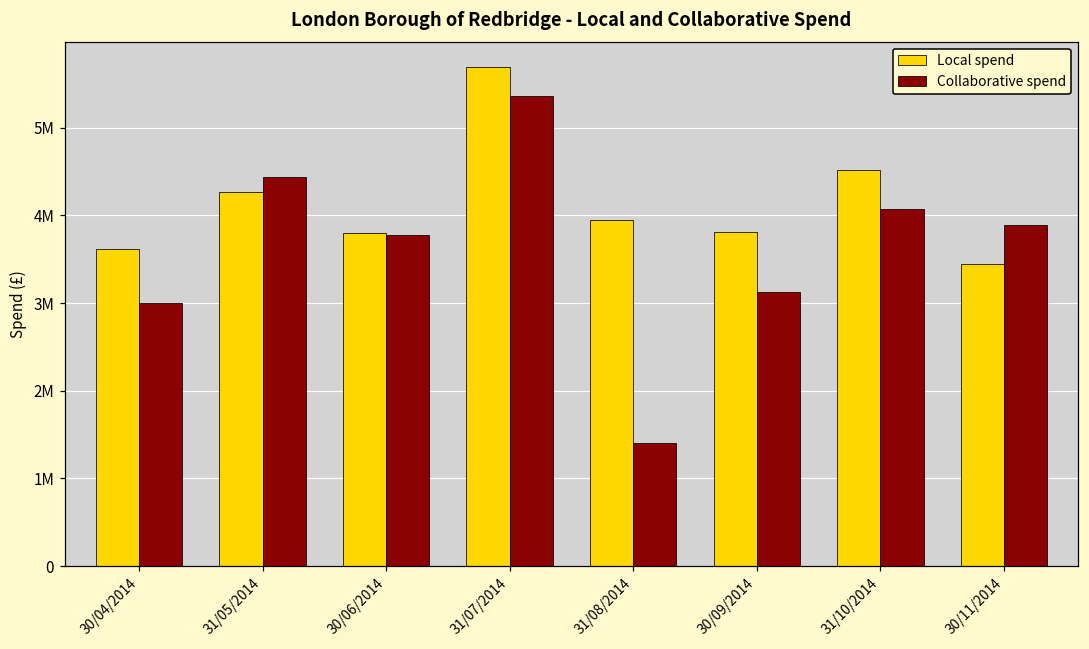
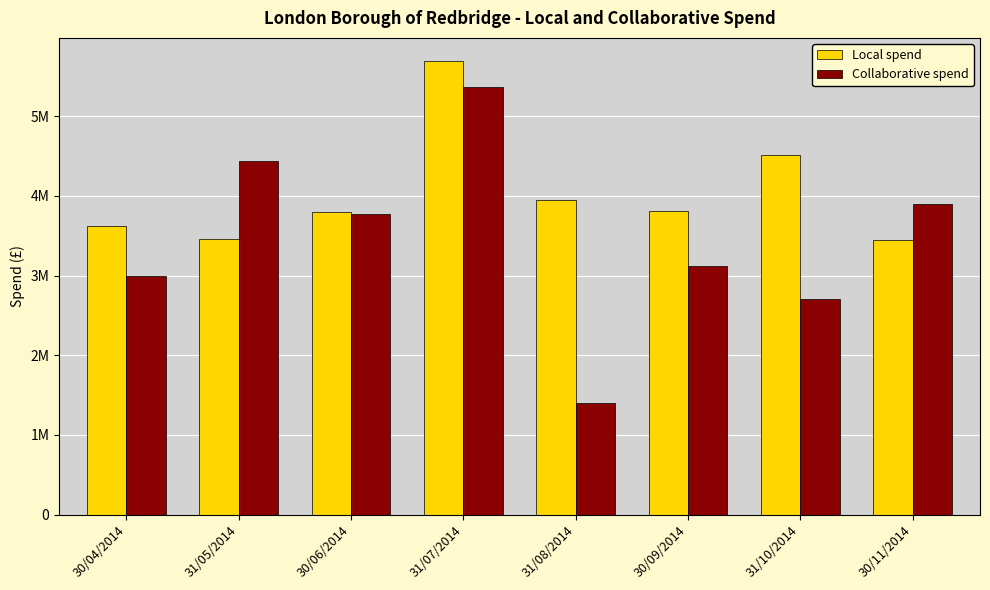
Local spend, 31/05/2014: 4300000 -> 3500000
Collaborative spend, 31/10/2014: 4100000 -> 2700000
